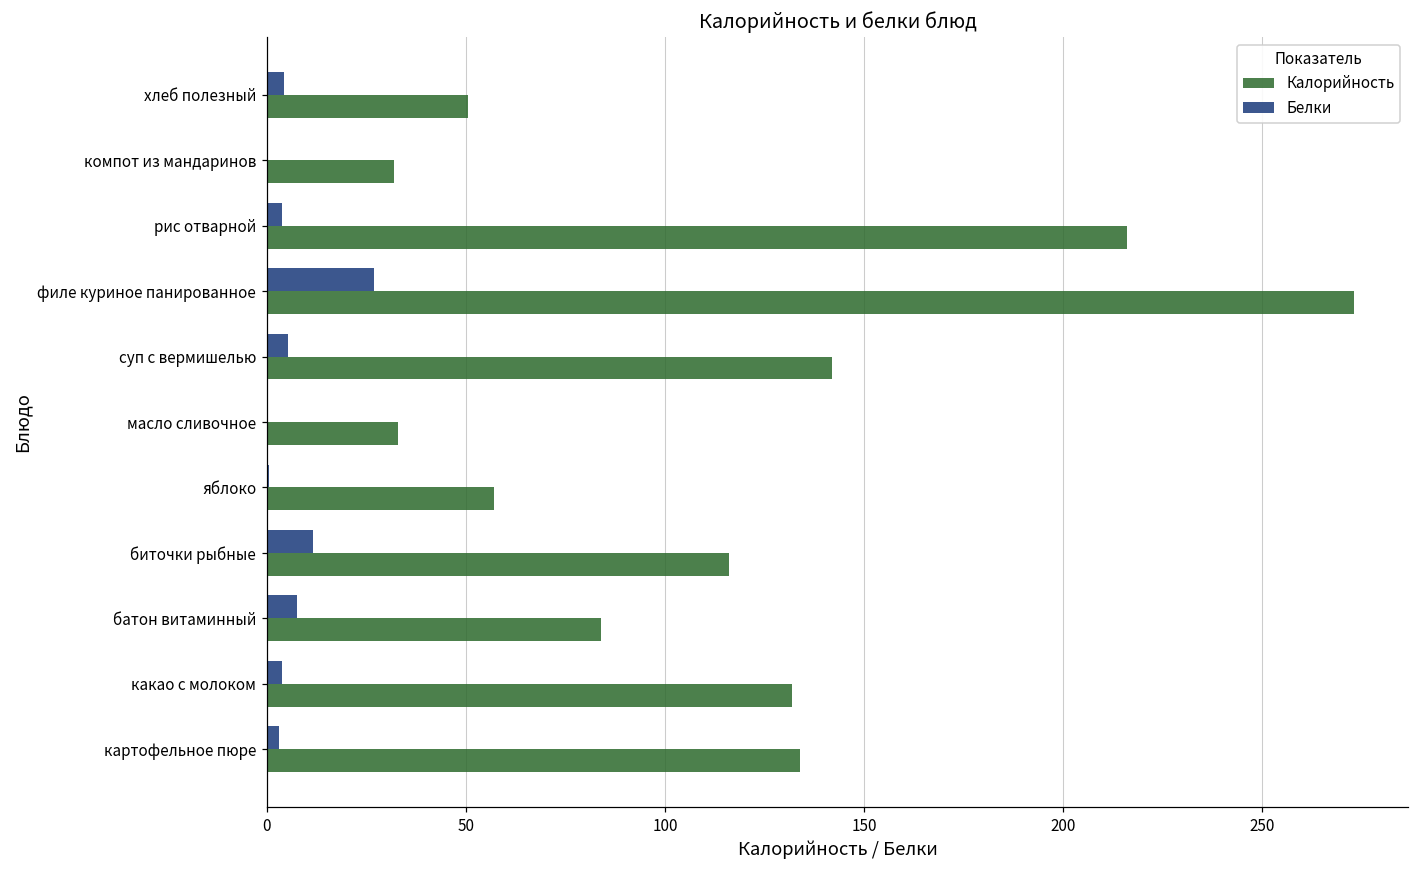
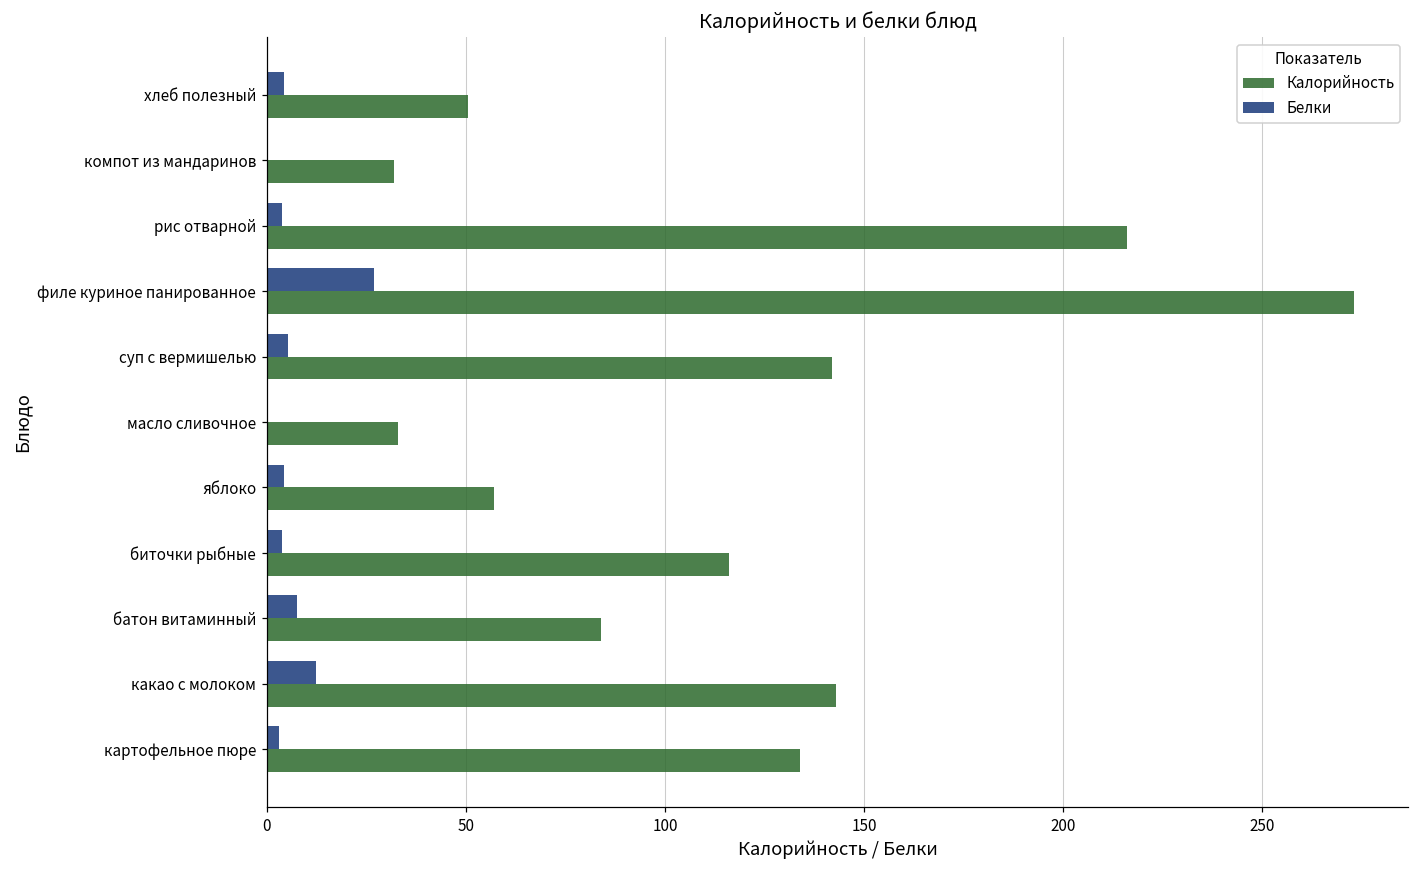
Белки, яблоко: 1 -> 4
Белки, биточки рыбные: 12 -> 4
Белки, какао с молоком: 4 -> 12
Калорийность, какао с молоком: 132 -> 143
